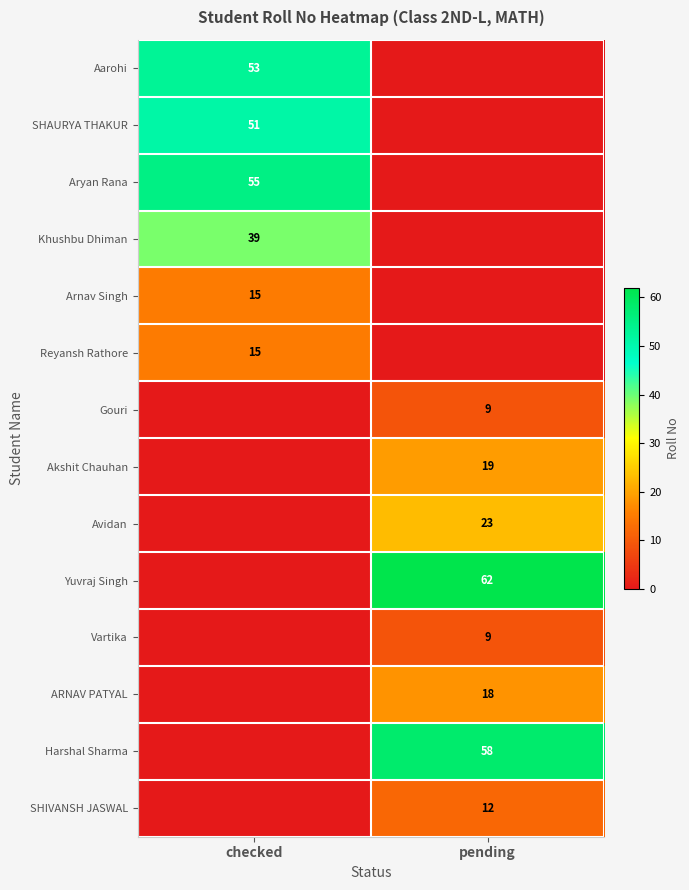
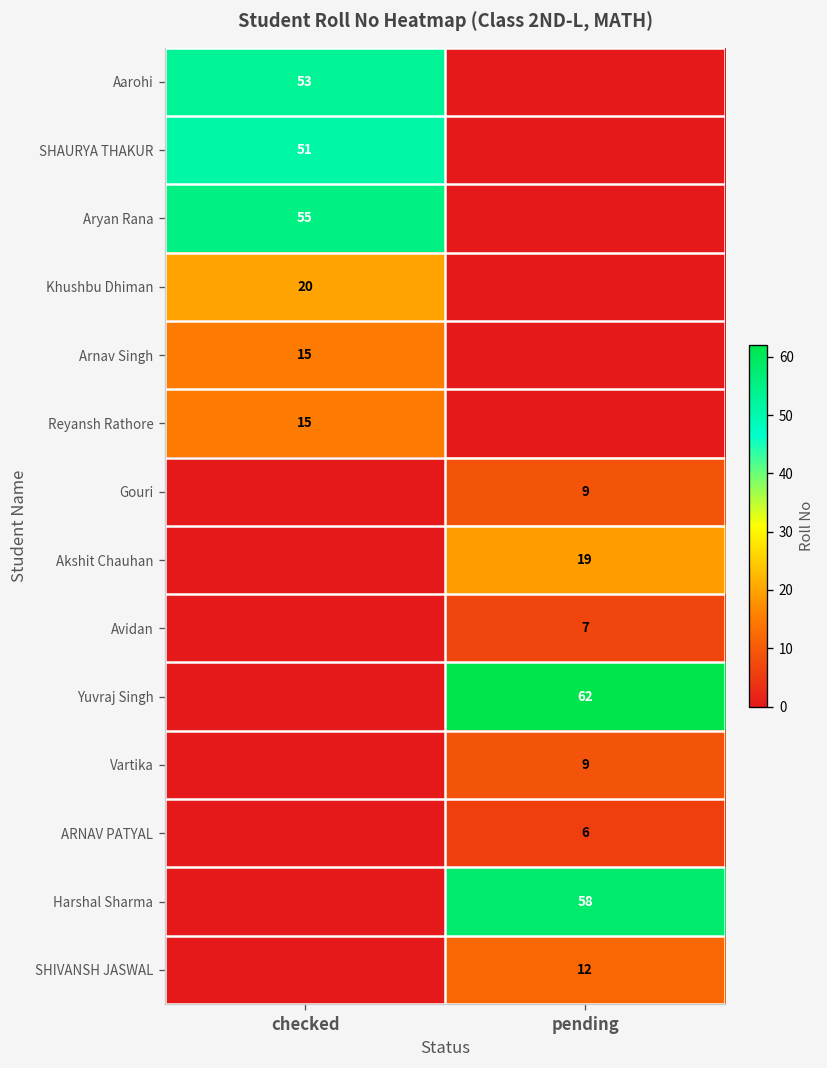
Khushbu Dhiman, checked: 39 -> 20
Avidan, pending: 23 -> 7
ARNAV PATYAL, pending: 18 -> 6
